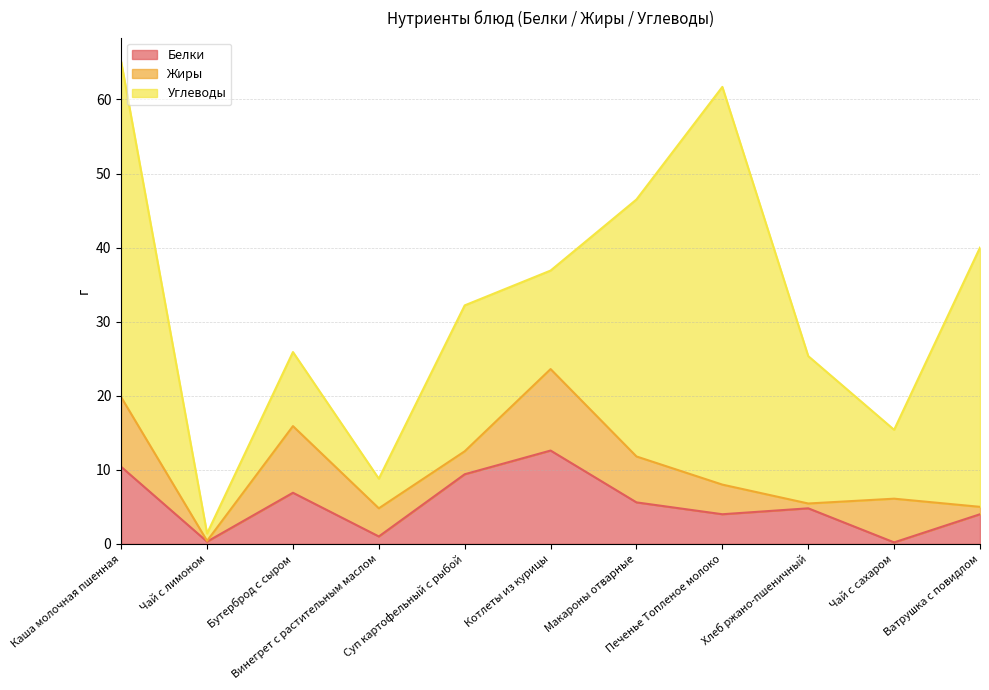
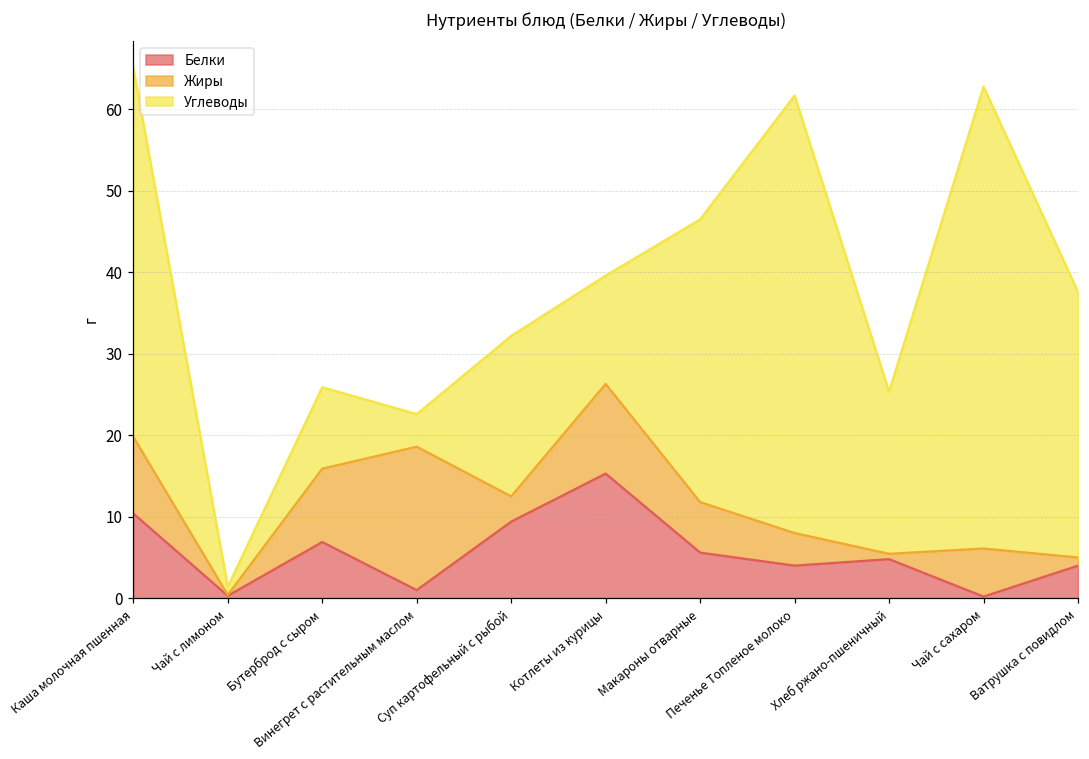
Жиры, Винегрет с растительным маслом: 4 -> 18
Белки, Котлеты из курицы: 13 -> 15
Углеводы, Чай с сахаром: 9 -> 57
Углеводы, Ватрушка с повидлом: 35 -> 33
